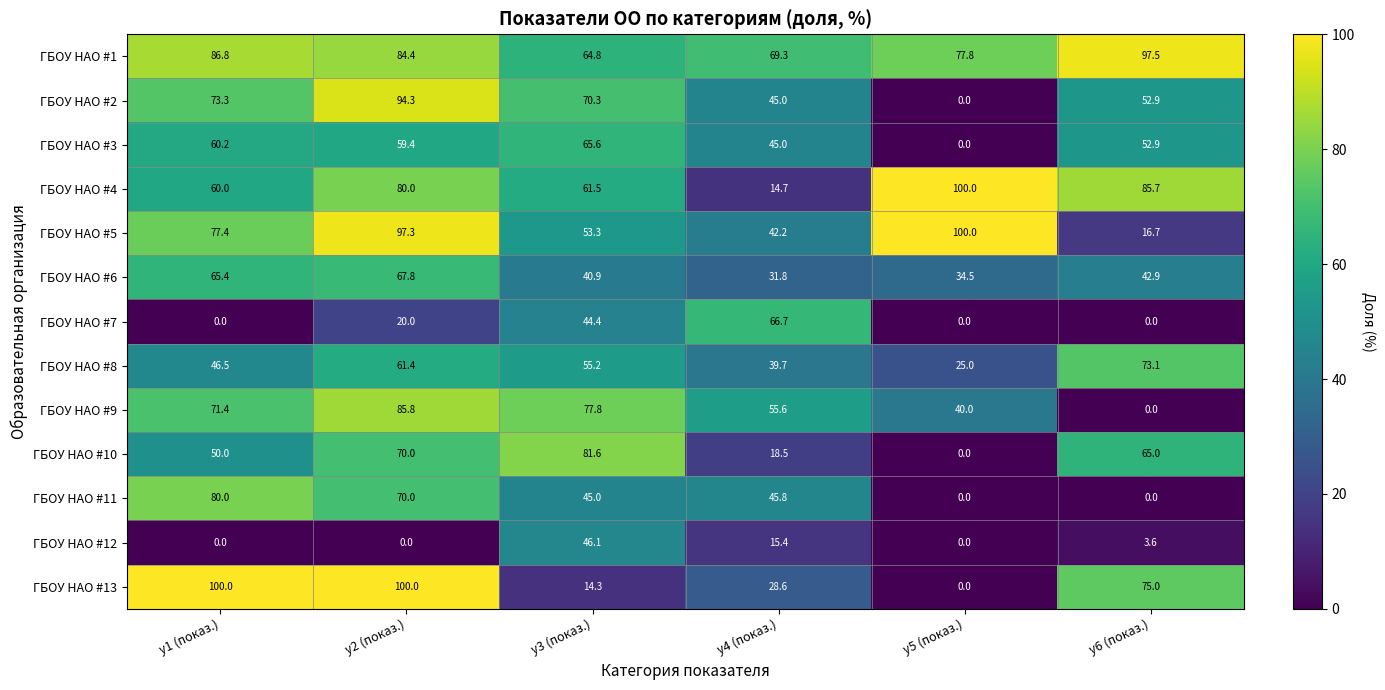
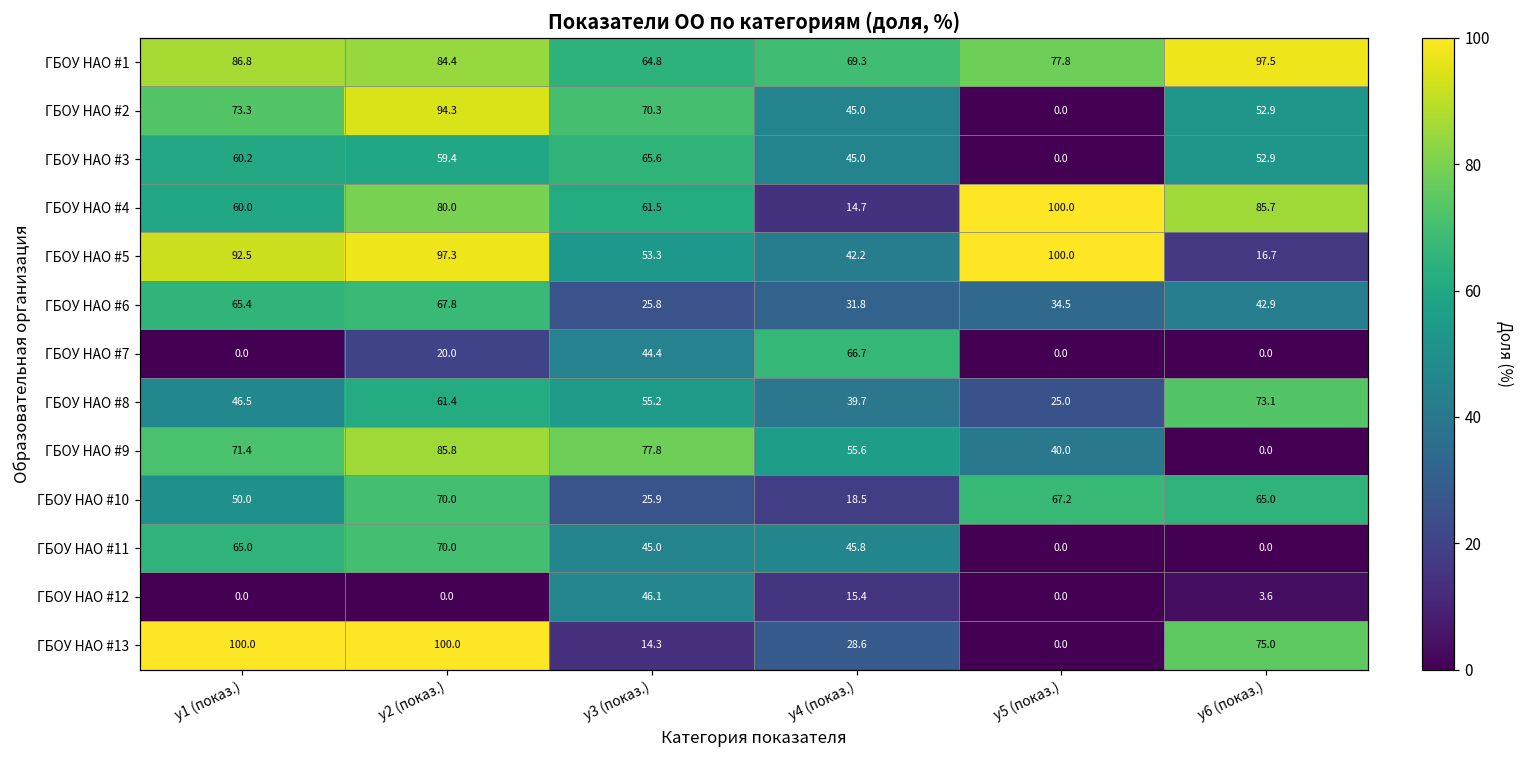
ГБОУ НАО #5, y1 (показ.): 77.4 -> 92.5
ГБОУ НАО #6, y3 (показ.): 40.9 -> 25.8
ГБОУ НАО #10, y3 (показ.): 81.6 -> 25.9
ГБОУ НАО #10, y5 (показ.): 0.0 -> 67.2
ГБОУ НАО #11, y1 (показ.): 80.0 -> 65.0
